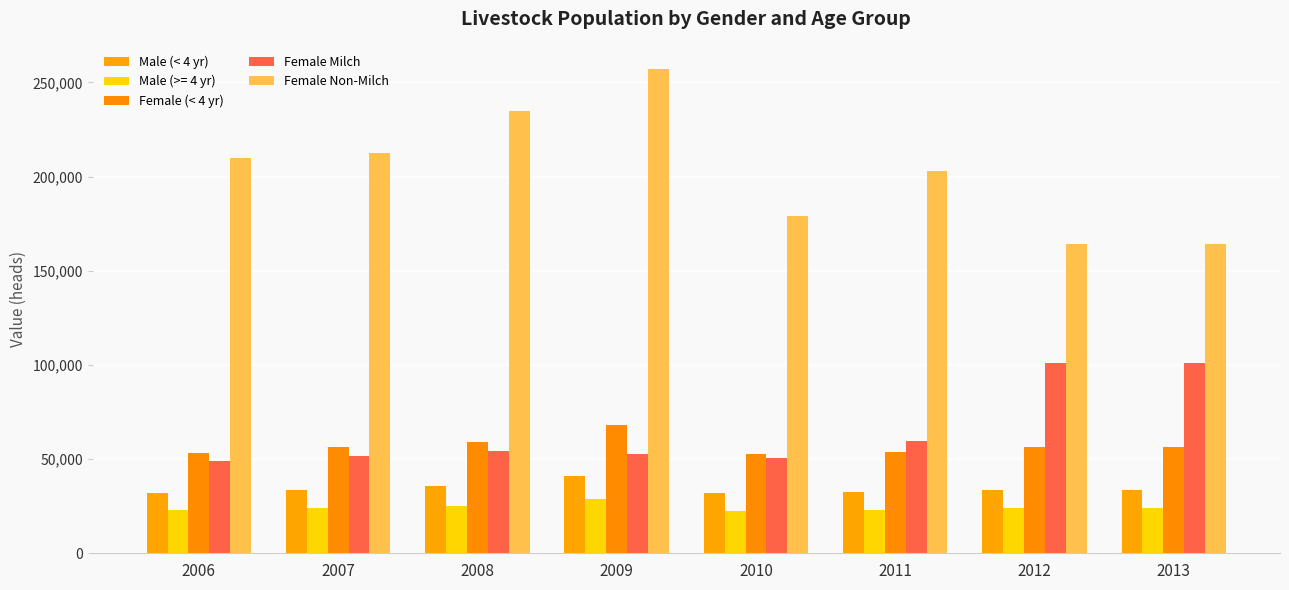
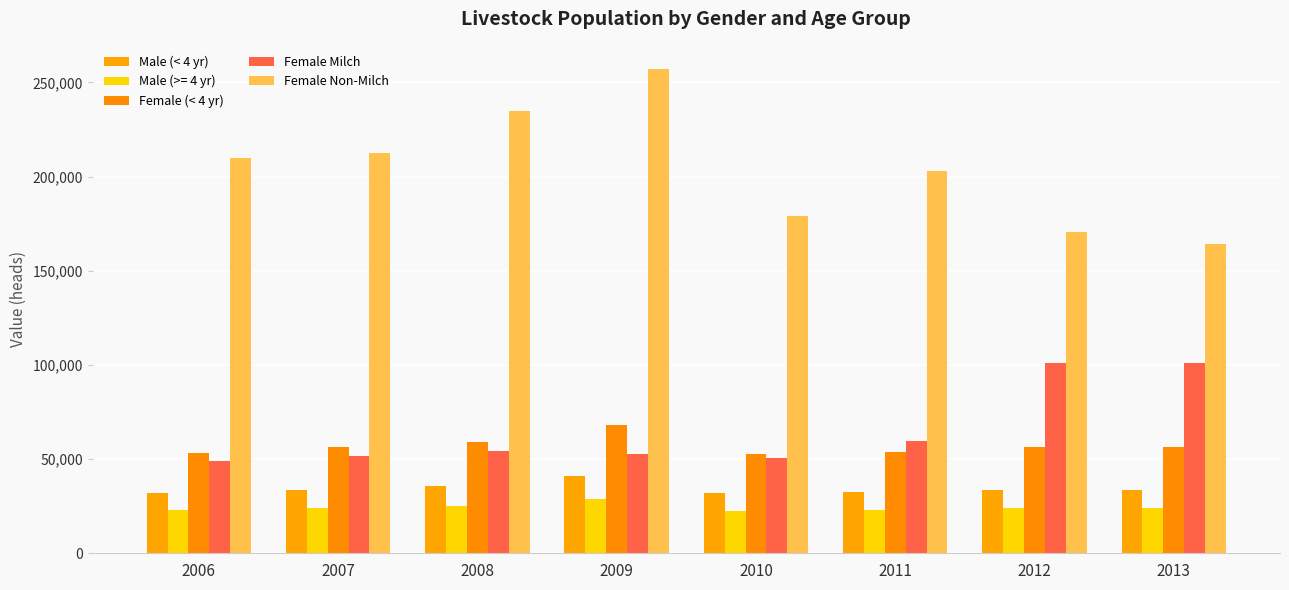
Female Non-Milch, 2012: 164,000 -> 170,000
